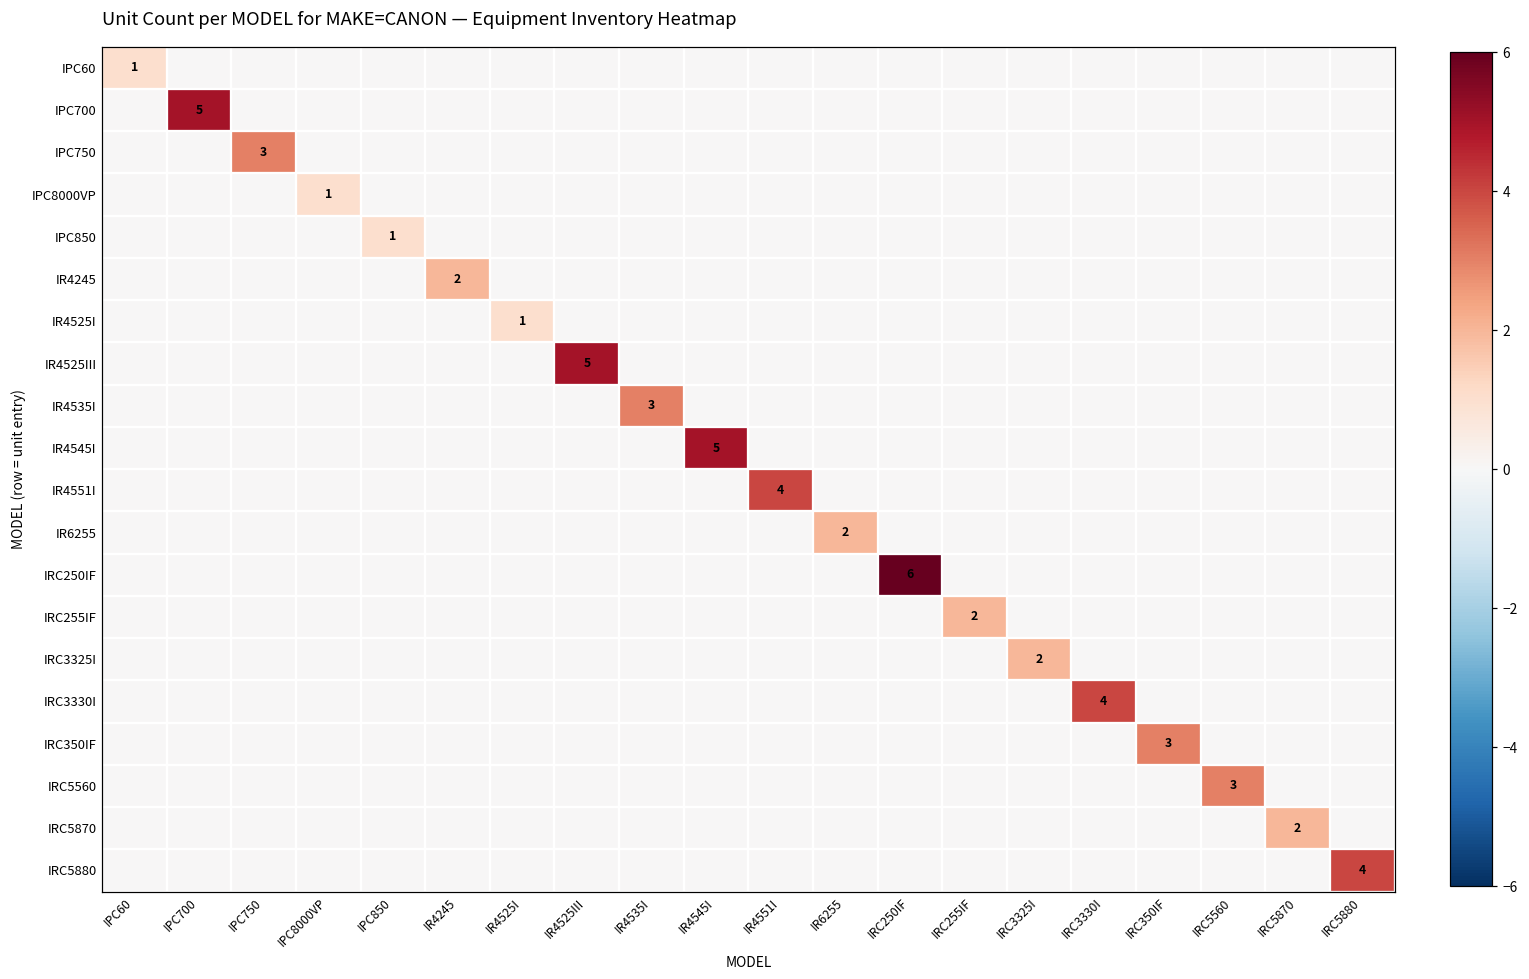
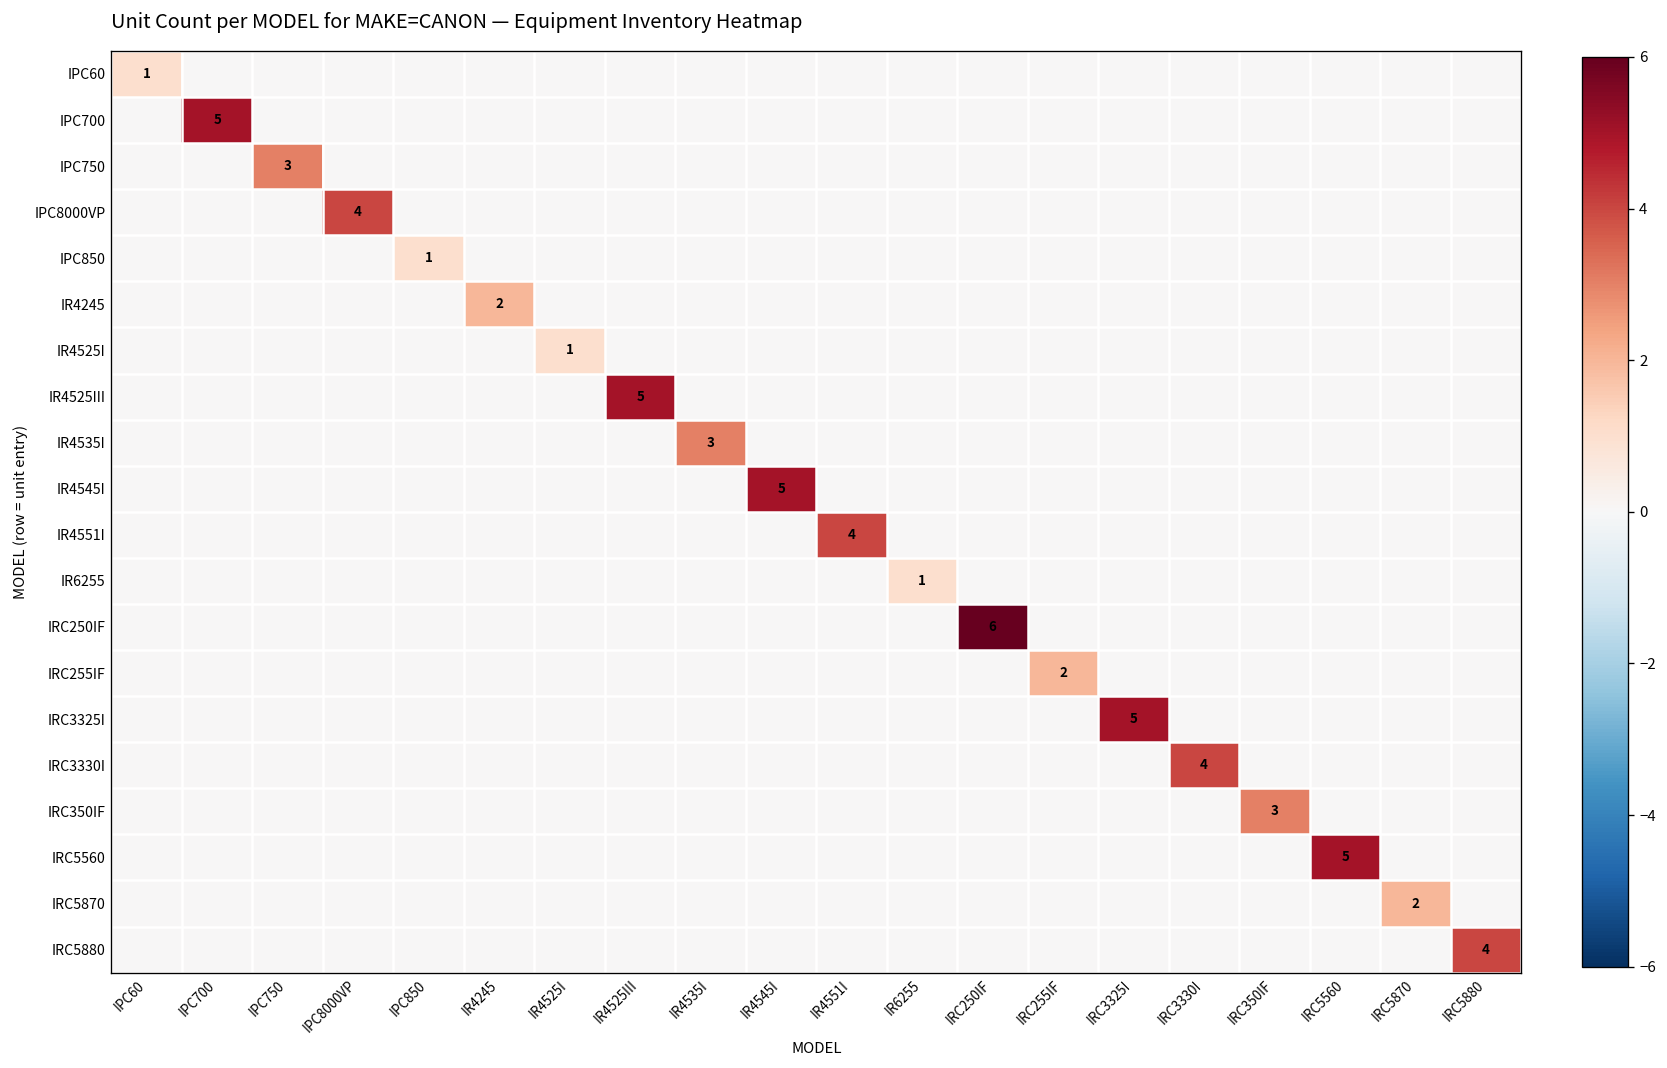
IPC8000VP, IPC8000VP: 1 -> 4
IR6255, IR6255: 2 -> 1
IRC3325I, IRC3325I: 2 -> 5
IRC5560, IRC5560: 3 -> 5
